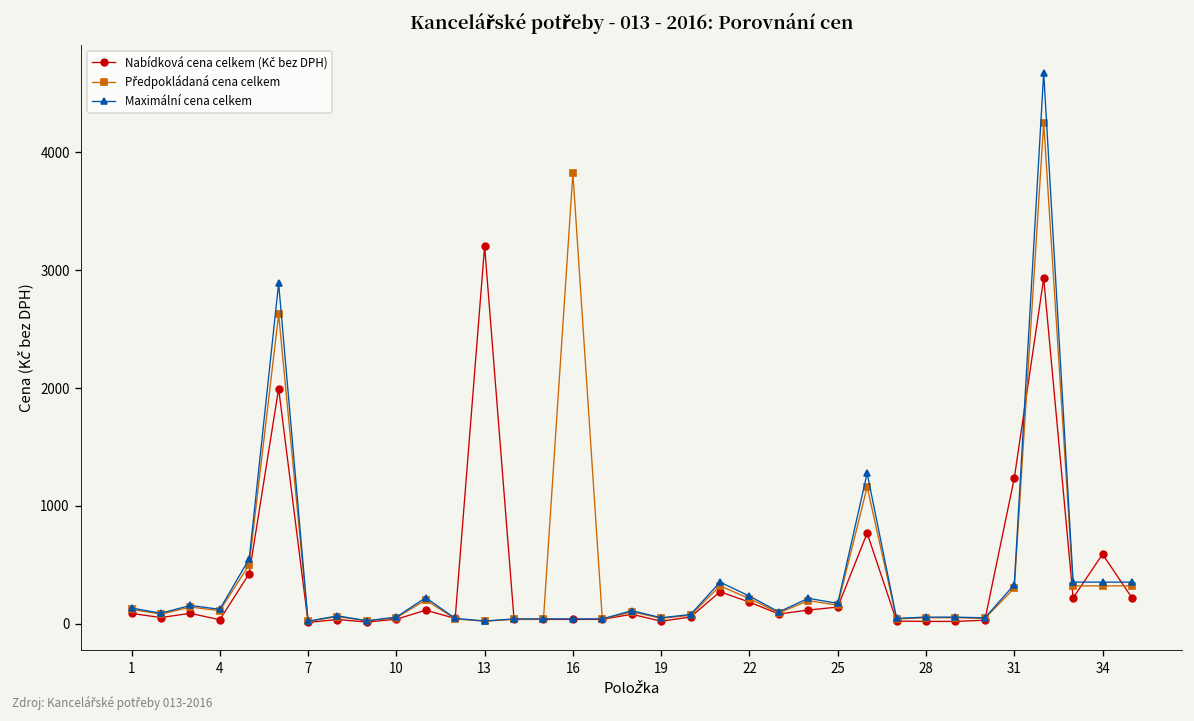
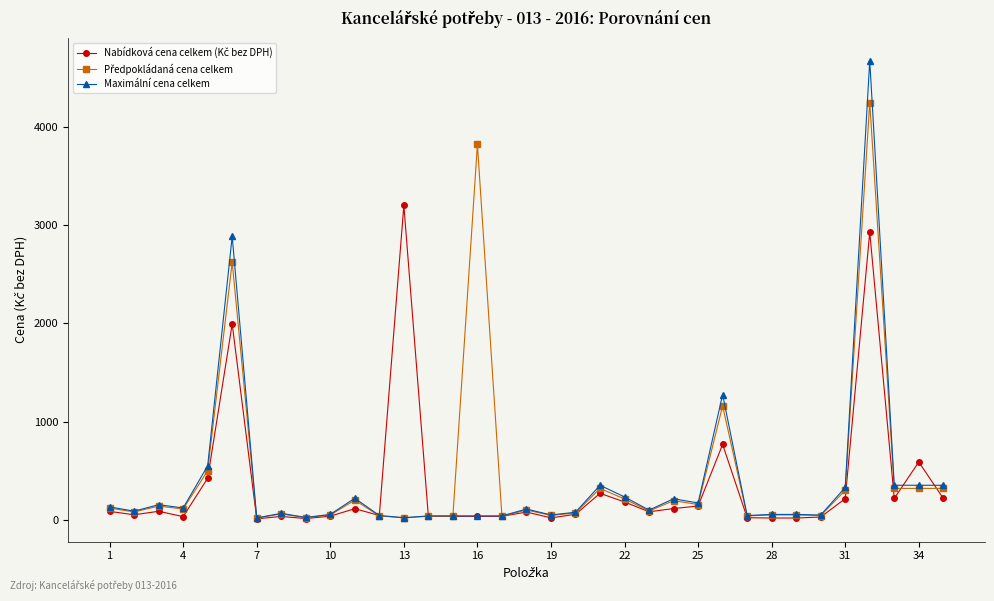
Nabídková cena celkem (Kč bez DPH), 31: 1200 -> 200
